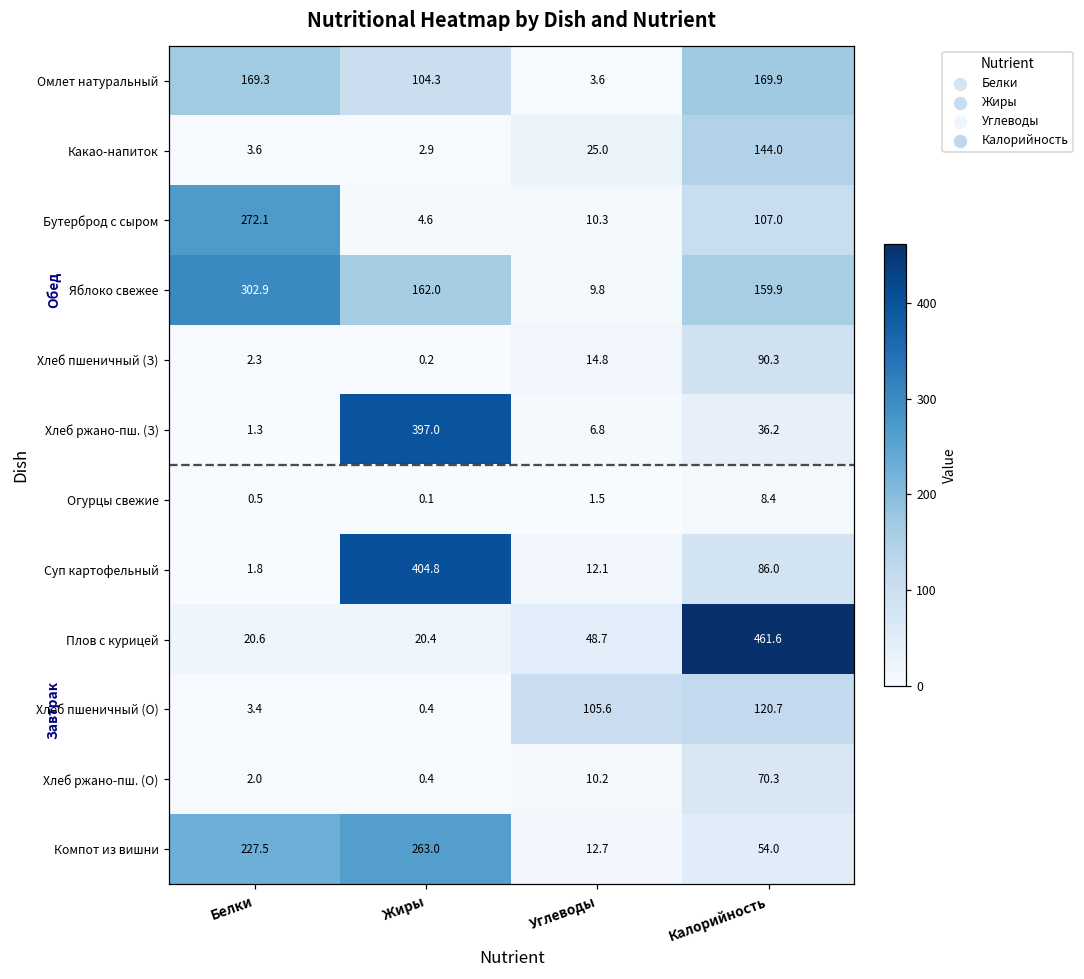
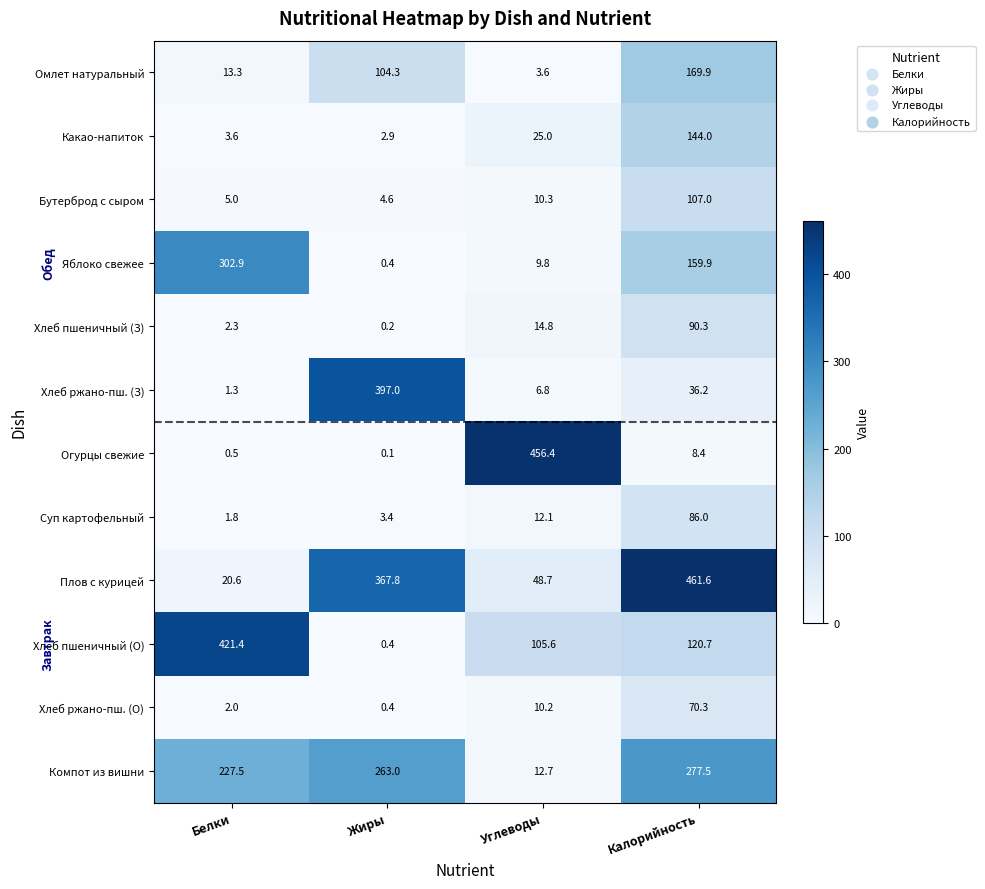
Омлет натуральный, Белки: 169.3 -> 13.3
Бутерброд с сыром, Белки: 272.1 -> 5.0
Яблоко свежее, Жиры: 162.0 -> 0.4
Огурцы свежие, Углеводы: 1.5 -> 456.4
Суп картофельный, Жиры: 404.8 -> 3.4
Плов с курицей, Жиры: 20.4 -> 367.8
Хлеб пшеничный (О), Белки: 3.4 -> 421.4
Компот из вишни, Калорийность: 54.0 -> 277.5
